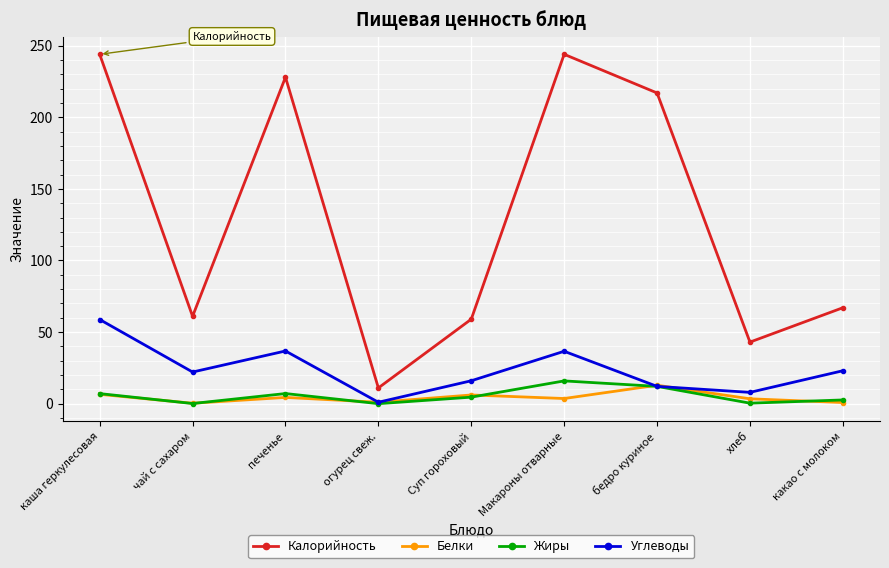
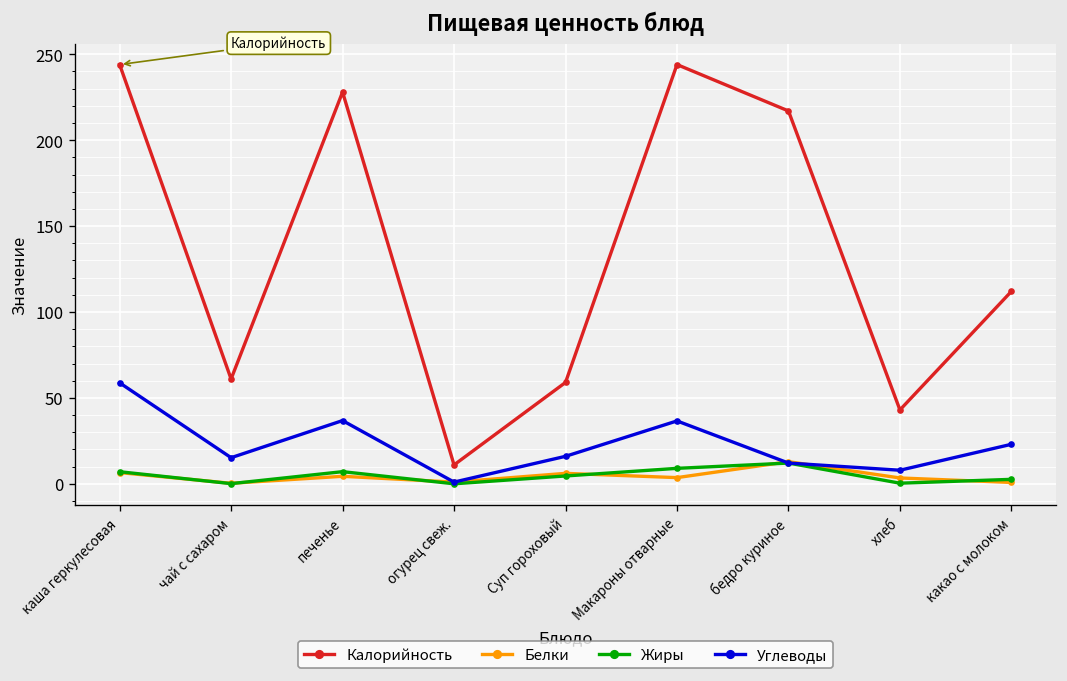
Углеводы, чай с сахаром: 22 -> 15
Жиры, Макароны отварные: 16 -> 9
Калорийность, какао с молоком: 67 -> 112
